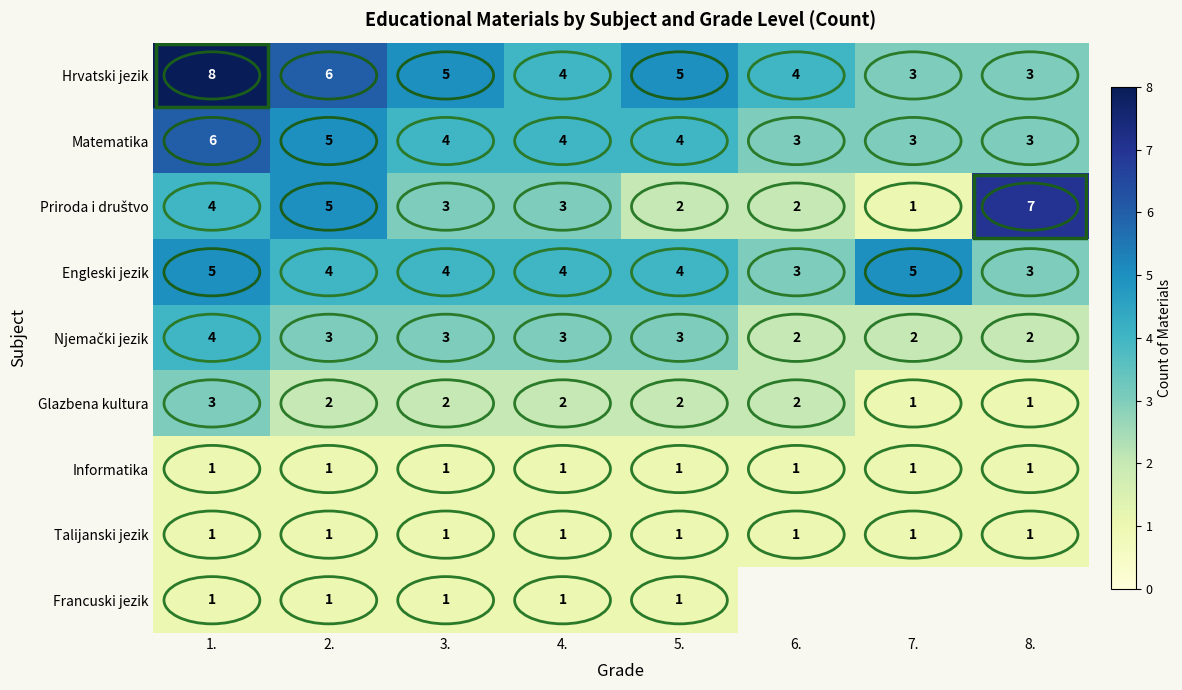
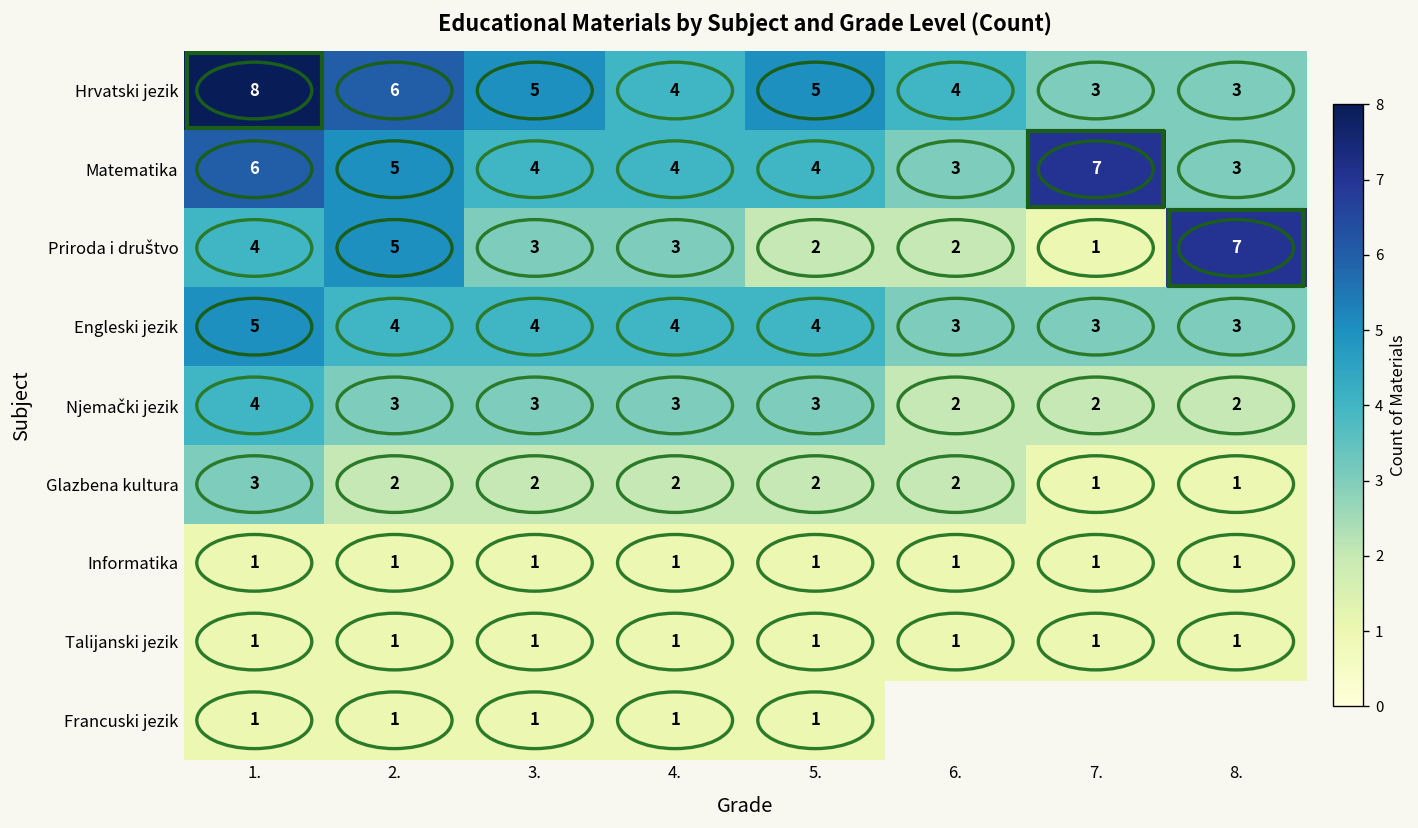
Matematika, 7.: 3 -> 7
Engleski jezik, 7.: 5 -> 3
